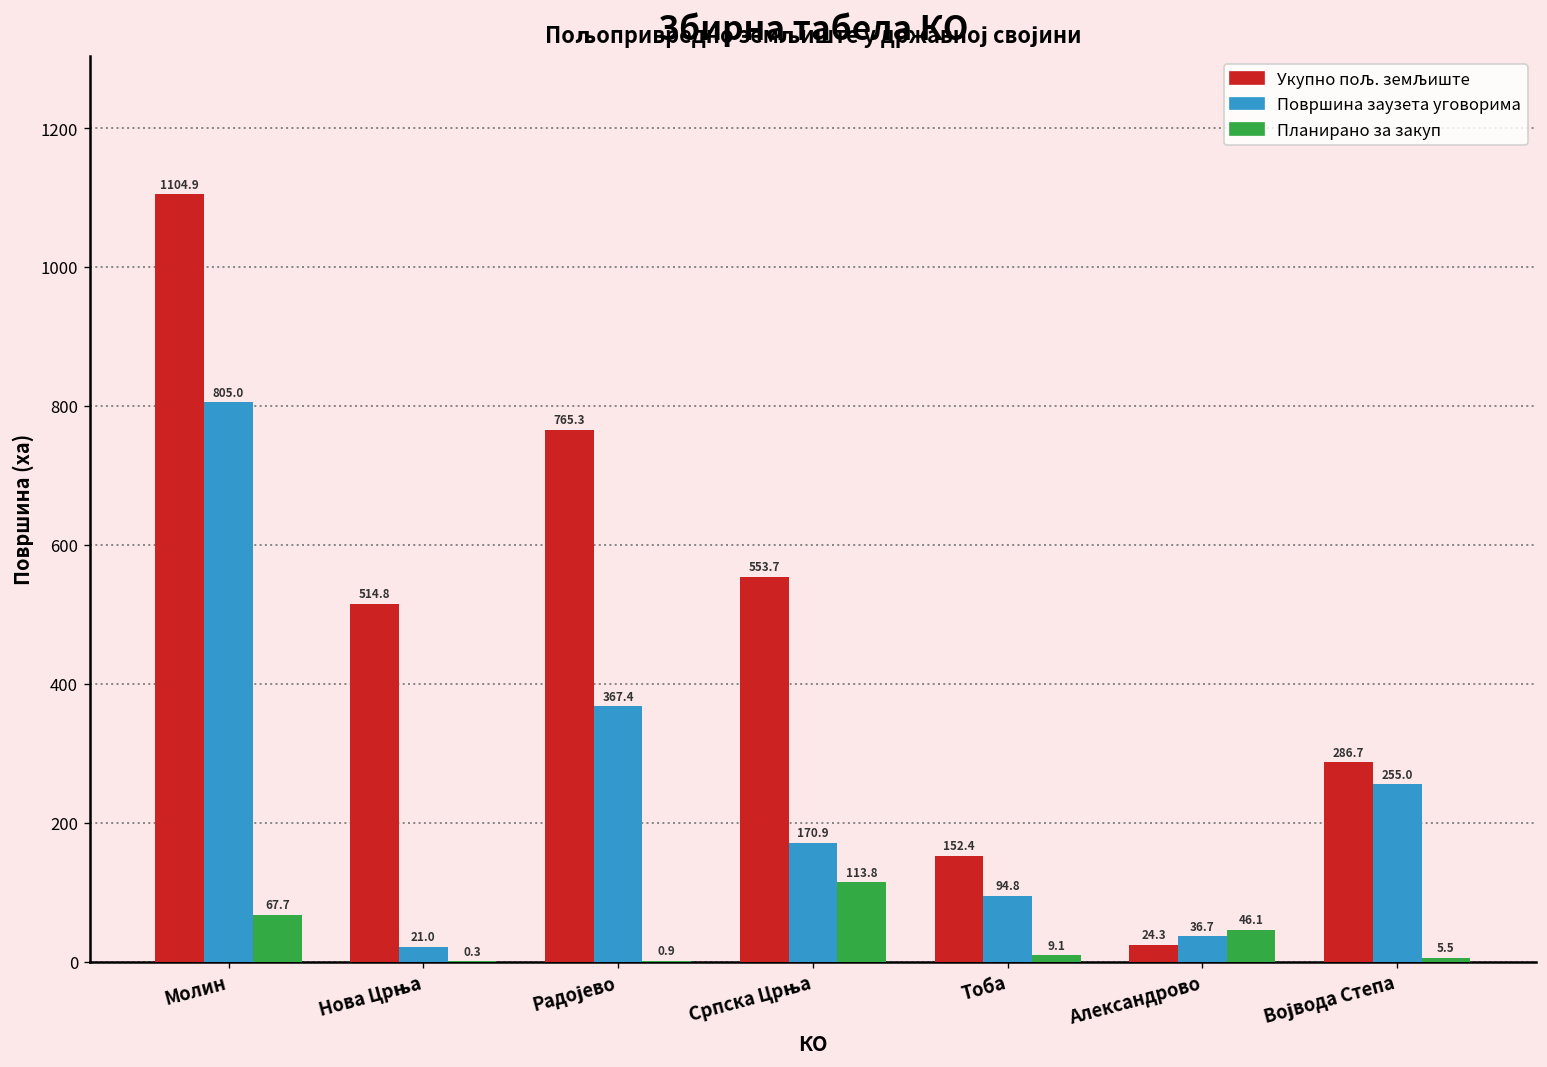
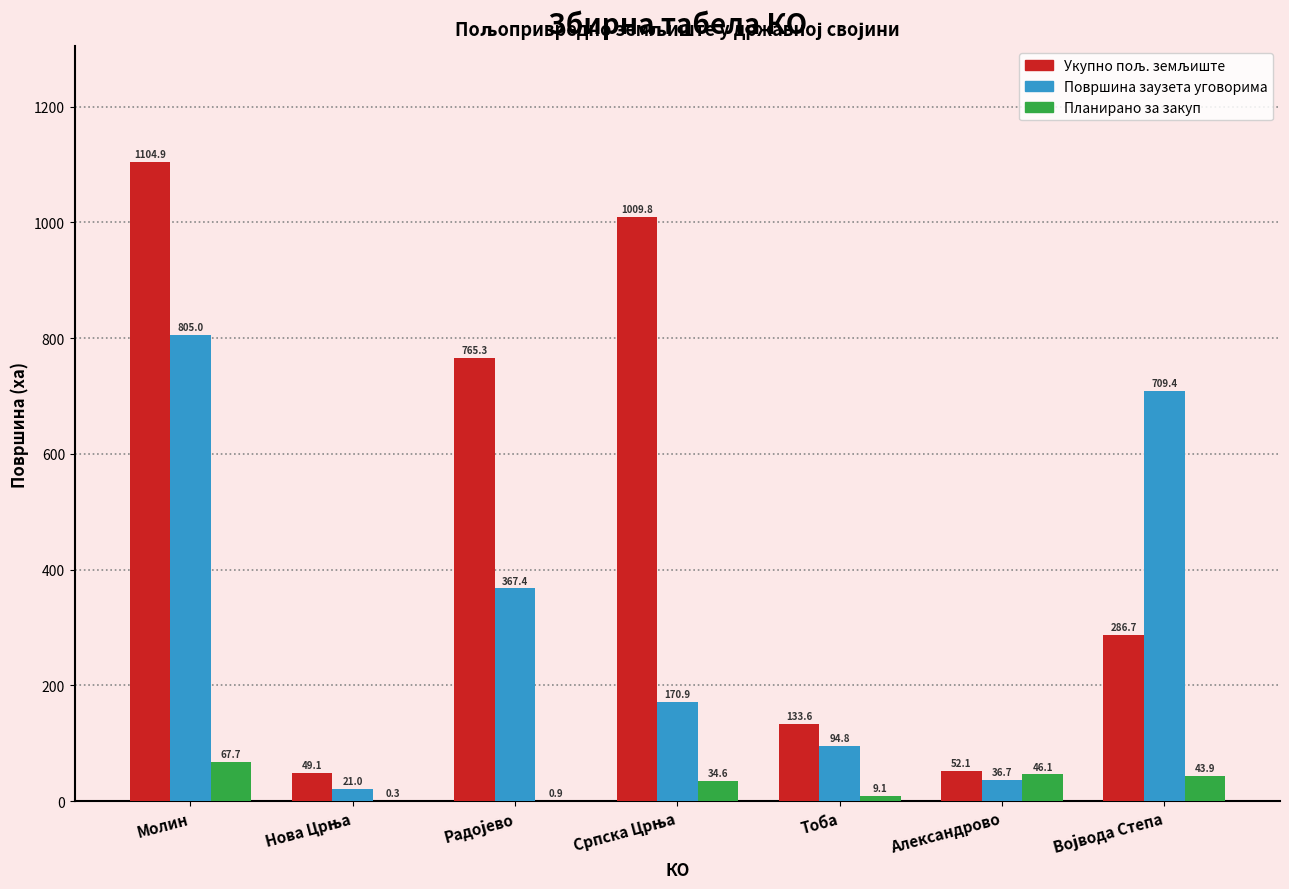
Укупно пољ. земљиште, Нова Црња: 514.8 -> 49.1
Укупно пољ. земљиште, Српска Црња: 553.7 -> 1009.8
Планирано за закуп, Српска Црња: 113.8 -> 34.6
Укупно пољ. земљиште, Тоба: 152.4 -> 133.6
Укупно пољ. земљиште, Александрово: 24.3 -> 52.1
Површина заузета уговорима, Војвода Степа: 255.0 -> 709.4
Планирано за закуп, Војвода Степа: 5.5 -> 43.9
